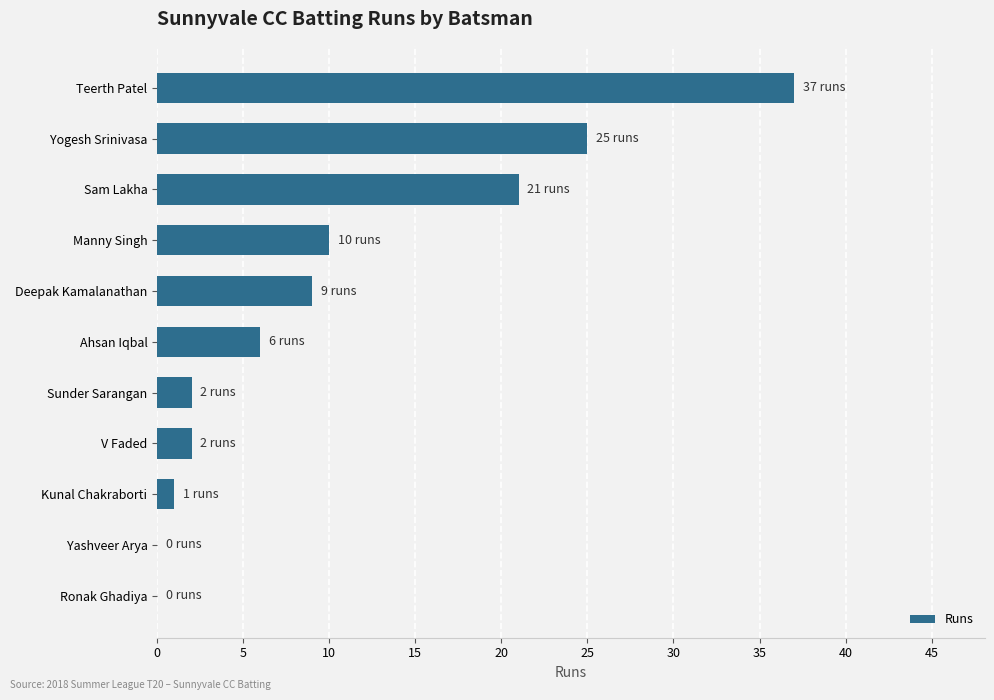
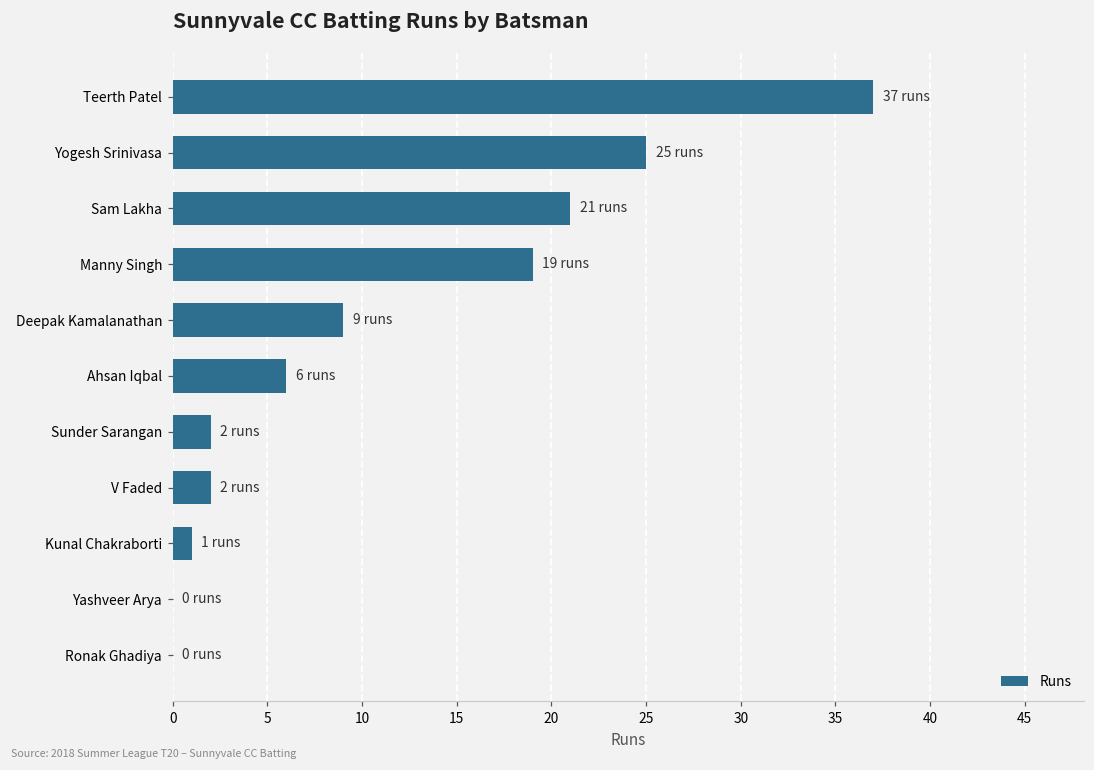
Manny Singh: 10 -> 19
